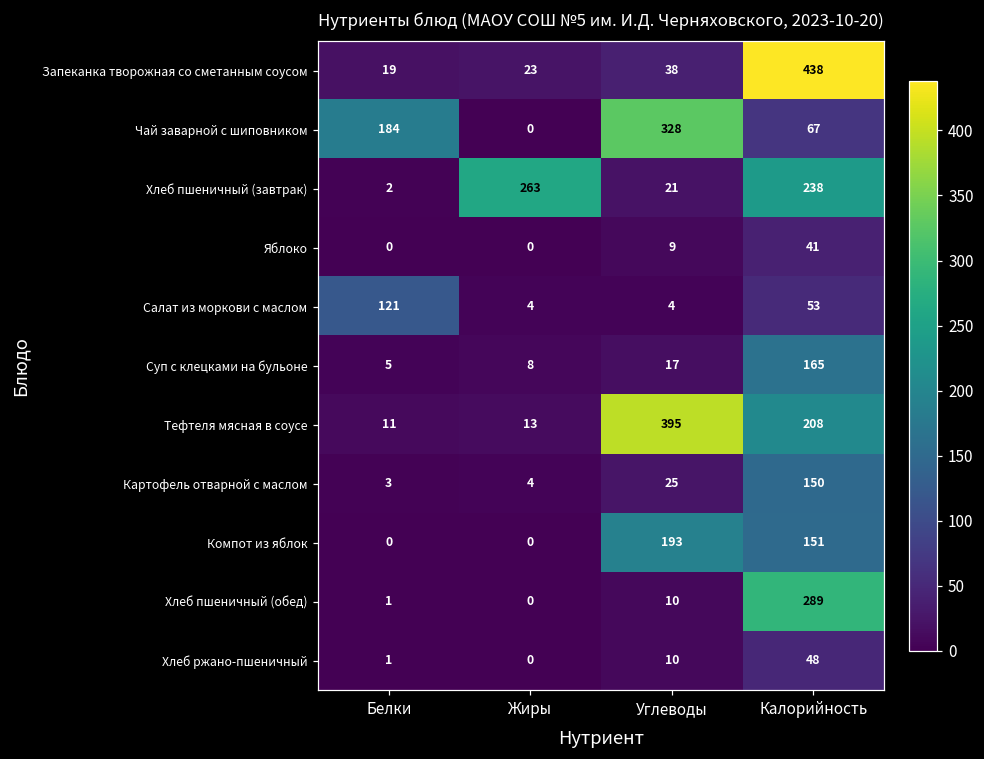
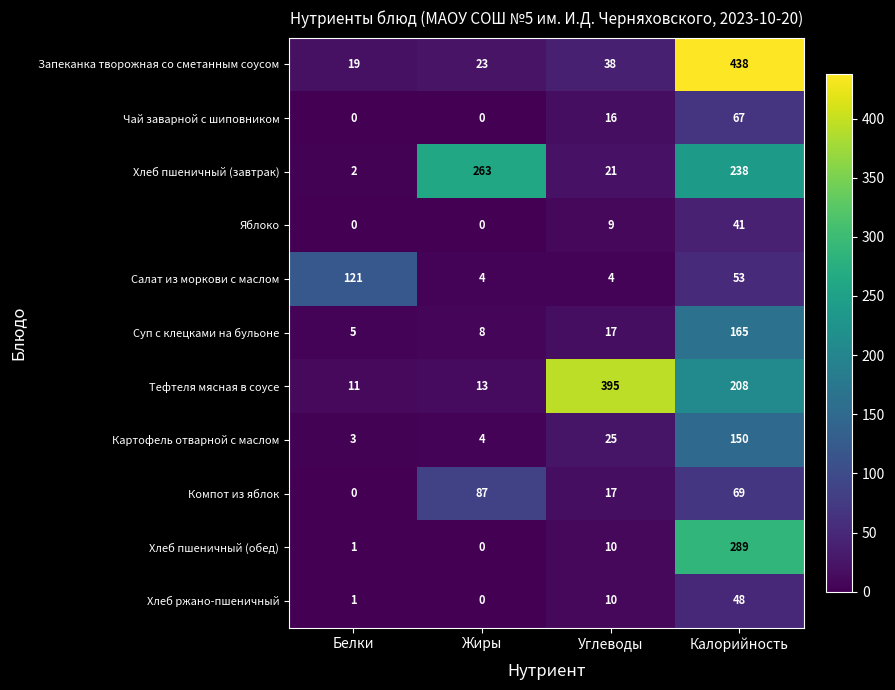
Чай заварной с шиповником, Белки: 184 -> 0
Чай заварной с шиповником, Углеводы: 328 -> 16
Компот из яблок, Жиры: 0 -> 87
Компот из яблок, Углеводы: 193 -> 17
Компот из яблок, Калорийность: 151 -> 69
